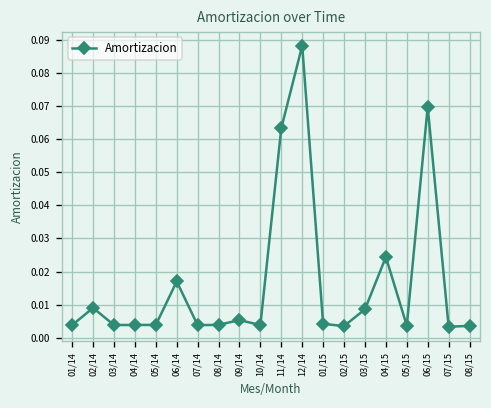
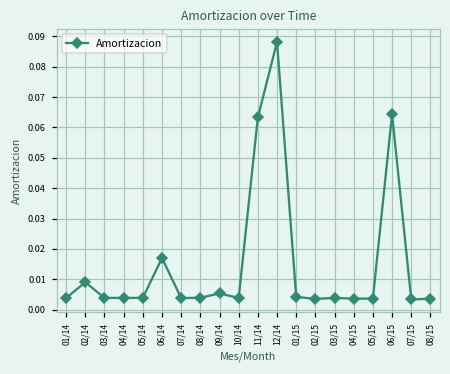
03/15: 0.009 -> 0.004
04/15: 0.024 -> 0.004
06/15: 0.070 -> 0.064
